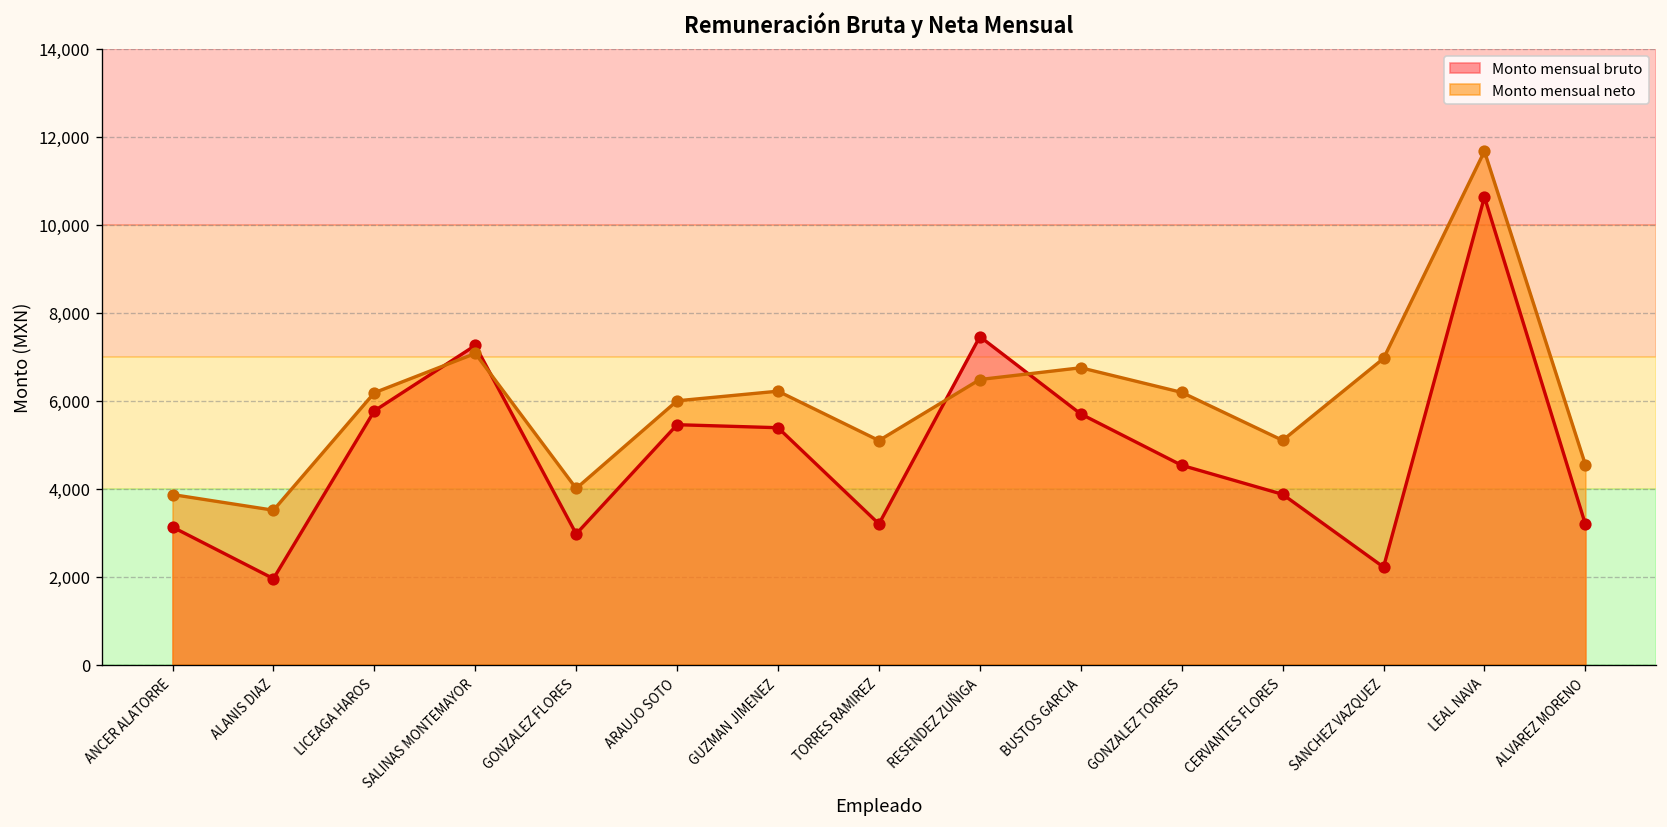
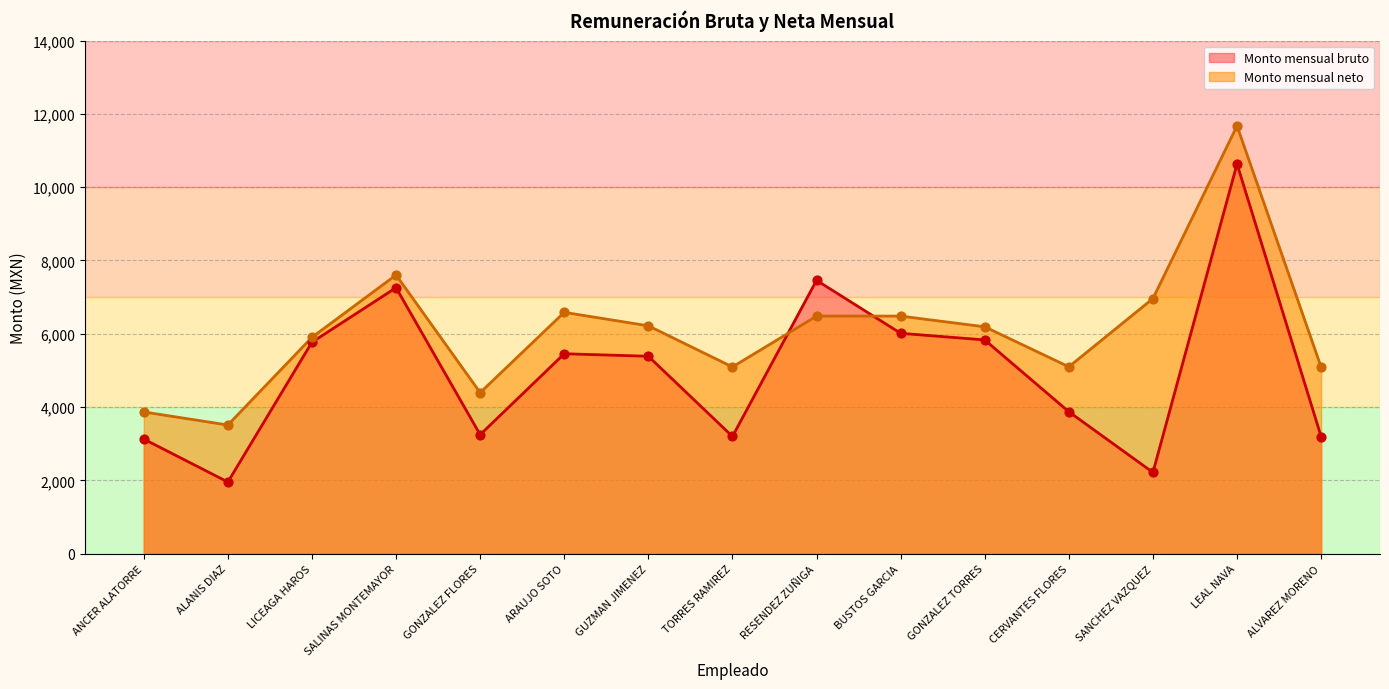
Monto mensual neto, LICEAGA HAROS: 6,200 -> 5,900
Monto mensual neto, SALINAS MONTEMAYOR: 7,100 -> 7,600
Monto mensual bruto, GONZALEZ FLORES: 3,000 -> 3,200
Monto mensual neto, GONZALEZ FLORES: 4,000 -> 4,400
Monto mensual neto, ARAUJO SOTO: 6,000 -> 6,600
Monto mensual bruto, BUSTOS GARCIA: 5,700 -> 6,000
Monto mensual neto, BUSTOS GARCIA: 6,700 -> 6,500
Monto mensual bruto, GONZALEZ TORRES: 4,500 -> 5,800
Monto mensual neto, ALVAREZ MORENO: 4,500 -> 5,100
